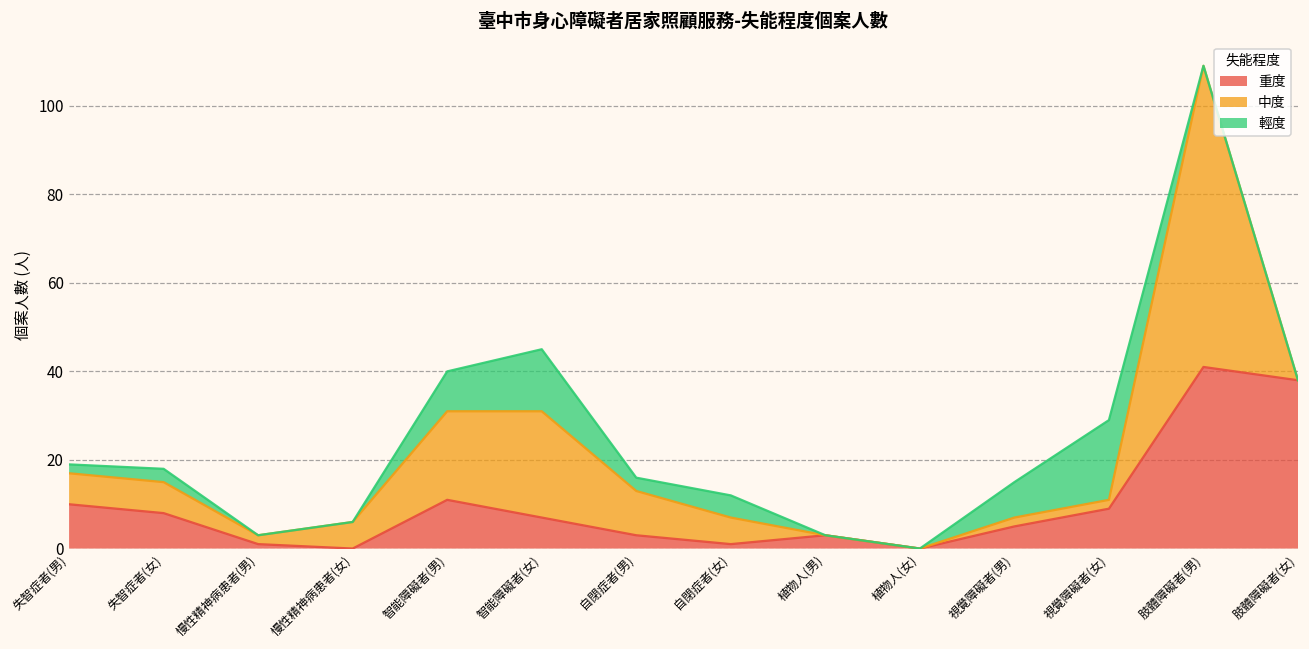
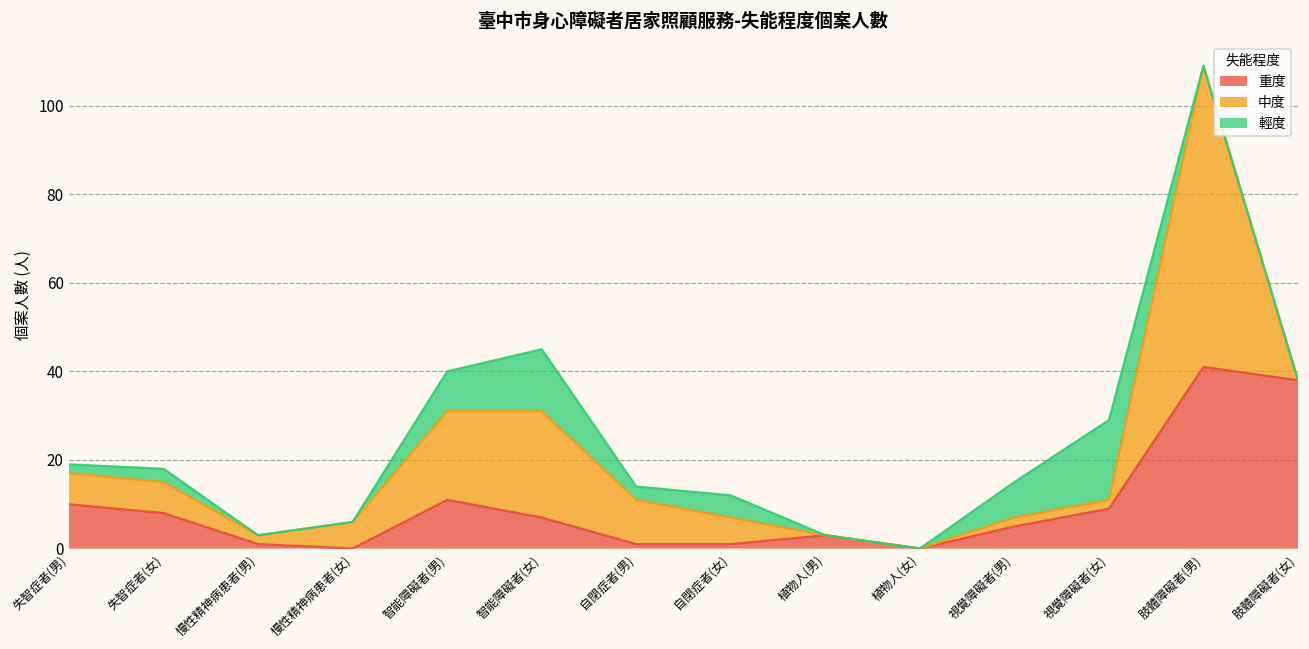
重度, 自閉症者(男): 3 -> 1
